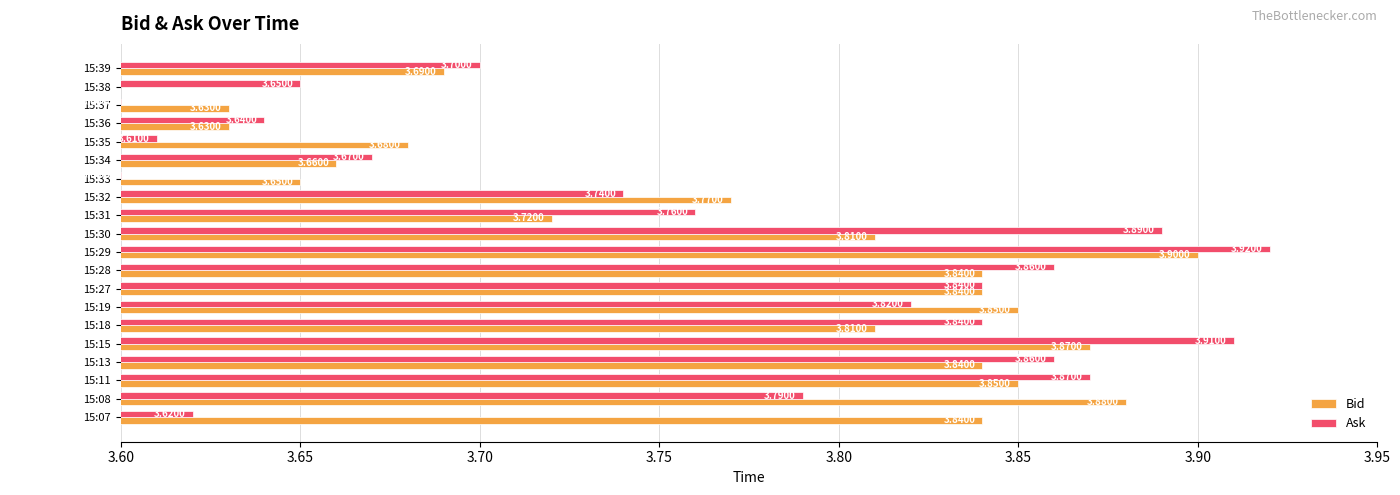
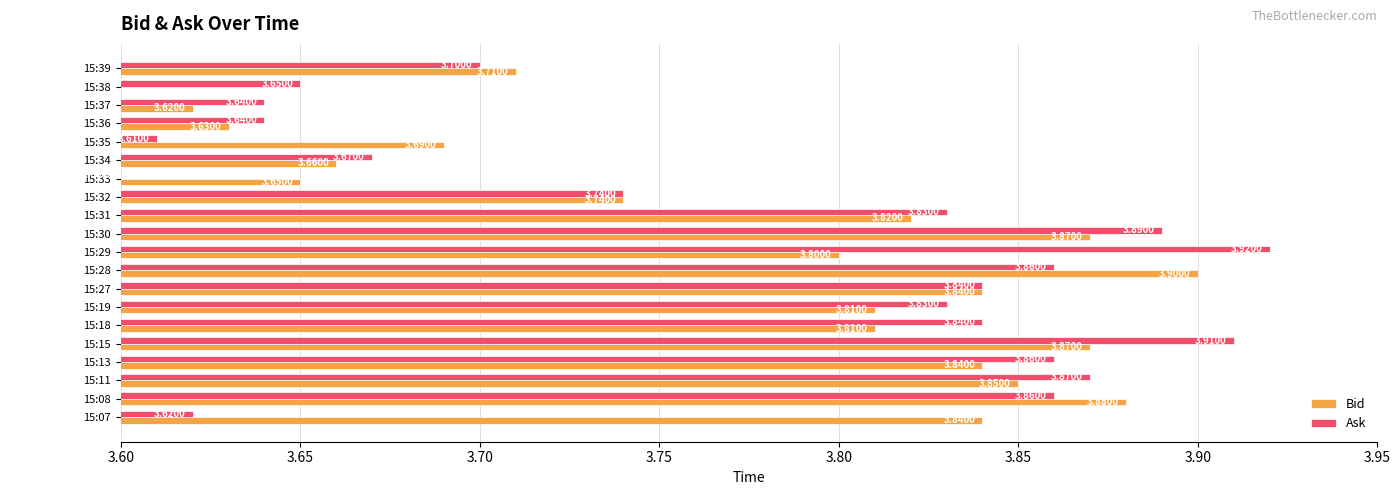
Bid, 15:39: 3.69 -> 3.71
Ask, 15:37: 3.60 -> 3.64
Bid, 15:37: 3.63 -> 3.62
Bid, 15:35: 3.68 -> 3.69
Bid, 15:32: 3.77 -> 3.74
Ask, 15:31: 3.76 -> 3.83
Bid, 15:31: 3.7200 -> 3.8200
Bid, 15:30: 3.8100 -> 3.8700
Bid, 15:29: 3.9 -> 3.8
Bid, 15:28: 3.84 -> 3.90
Ask, 15:19: 3.82 -> 3.83
Bid, 15:19: 3.85 -> 3.81
Ask, 15:08: 3.7900 -> 3.8600
